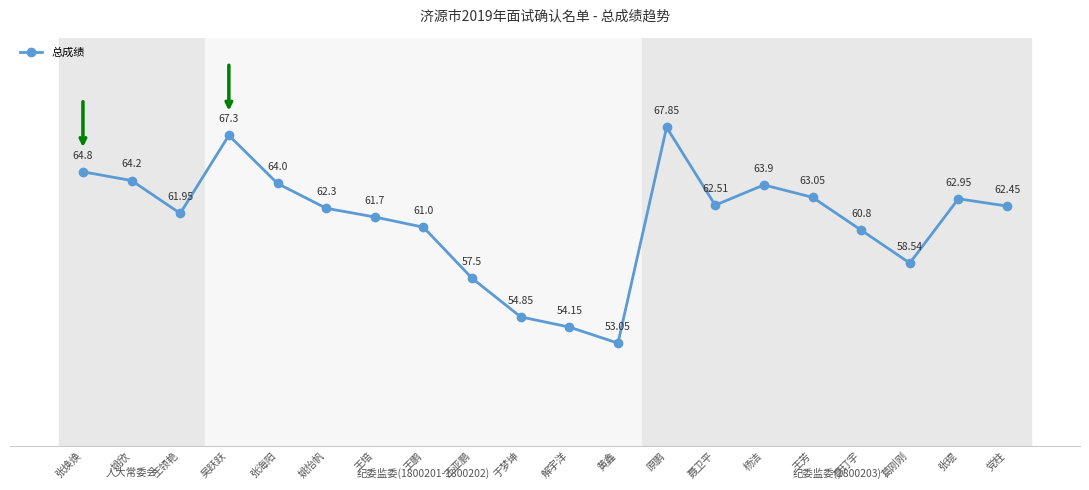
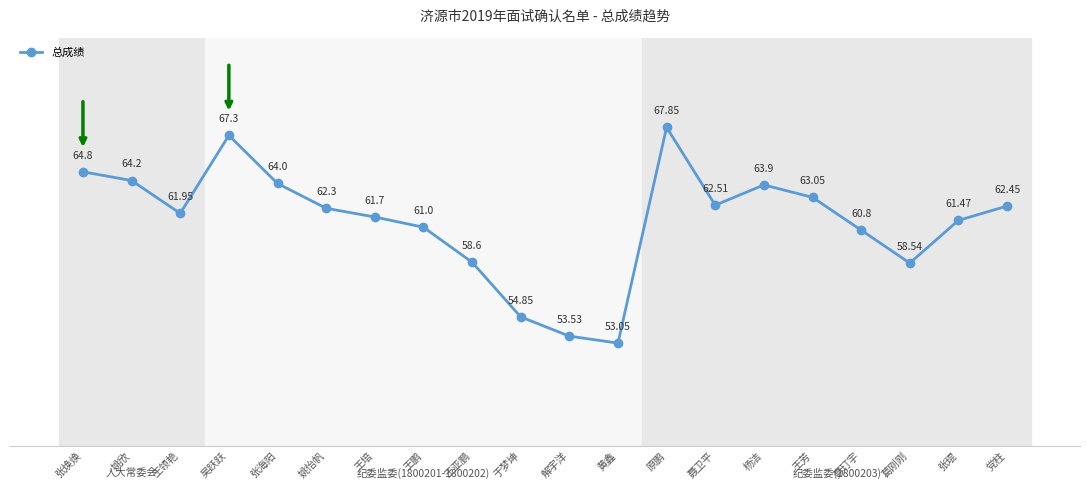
王亚鹏: 57.5 -> 58.6
解宇洋: 54.15 -> 53.53
张琨: 62.95 -> 61.47
